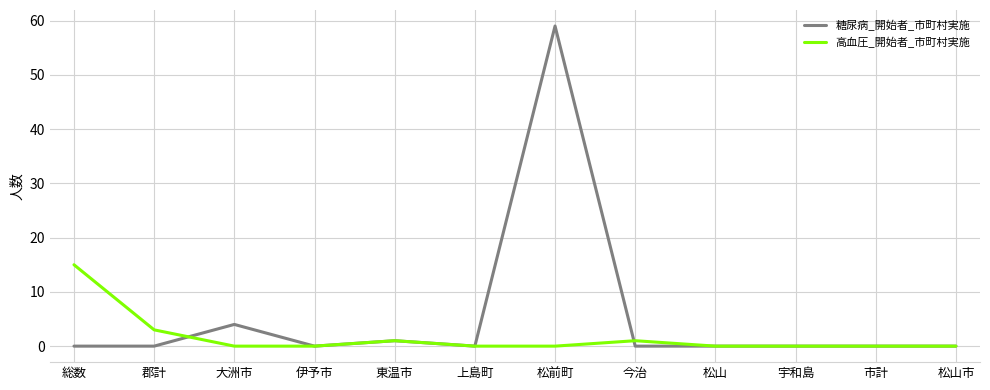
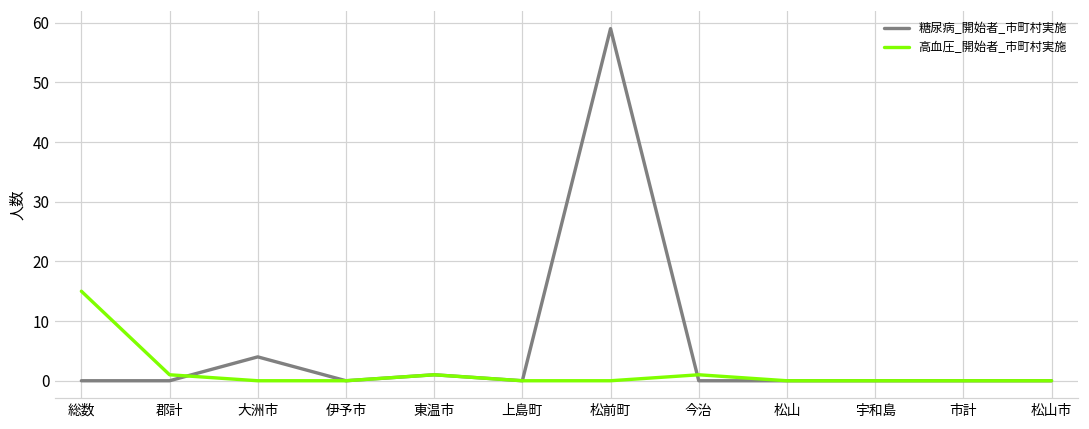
高血圧_開始者_市町村実施, 郡計: 3 -> 1
